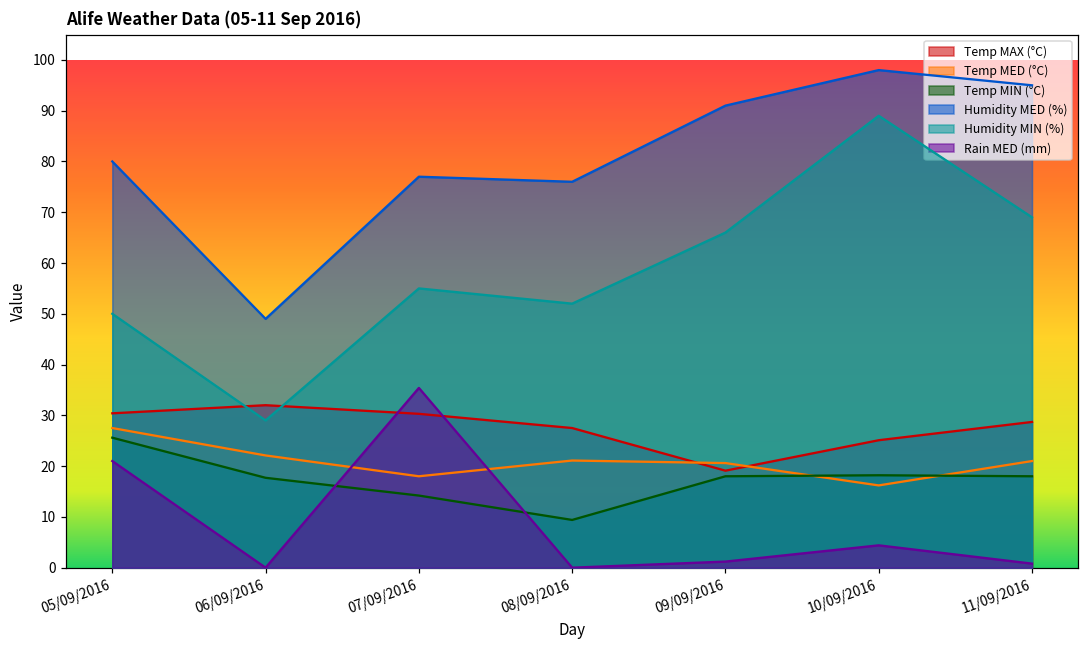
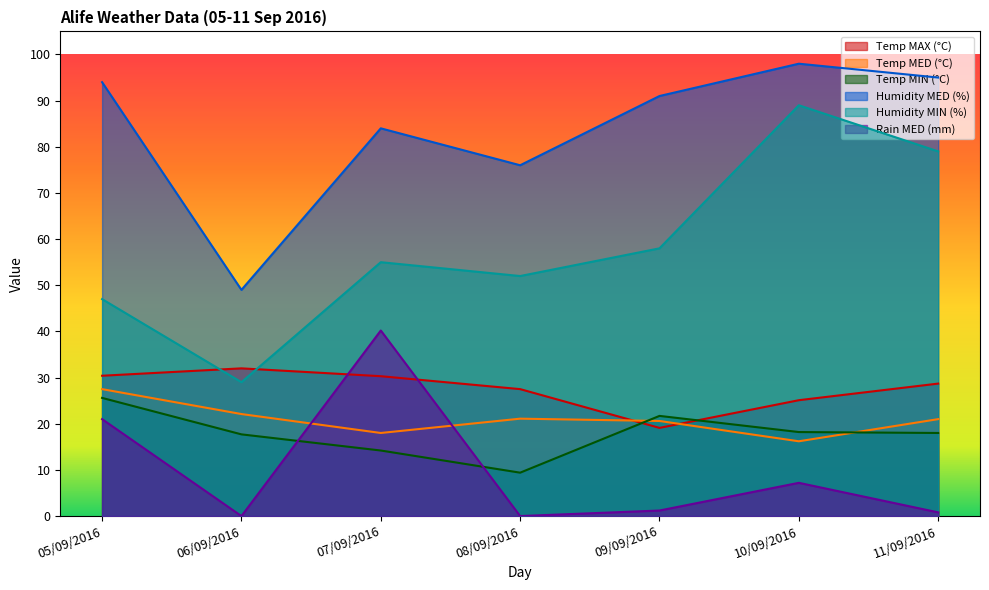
Humidity MED (%), 05/09/2016: 80 -> 94
Humidity MIN (%), 05/09/2016: 50 -> 47
Humidity MED (%), 07/09/2016: 77 -> 84
Rain MED (mm), 07/09/2016: 35 -> 40
Temp MIN (°C), 09/09/2016: 18 -> 22
Humidity MIN (%), 09/09/2016: 66 -> 58
Rain MED (mm), 10/09/2016: 4 -> 7
Humidity MIN (%), 11/09/2016: 69 -> 79
